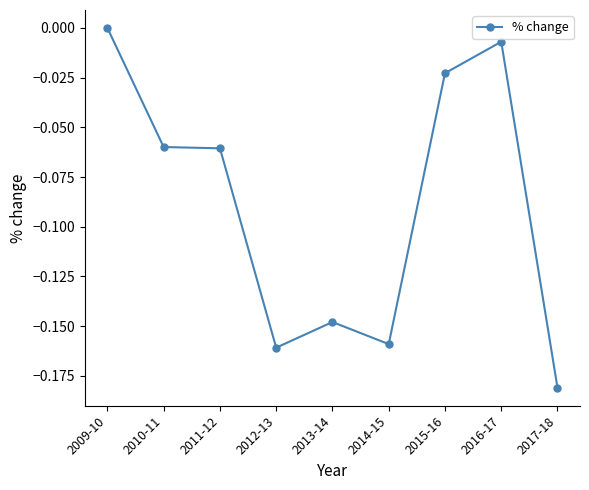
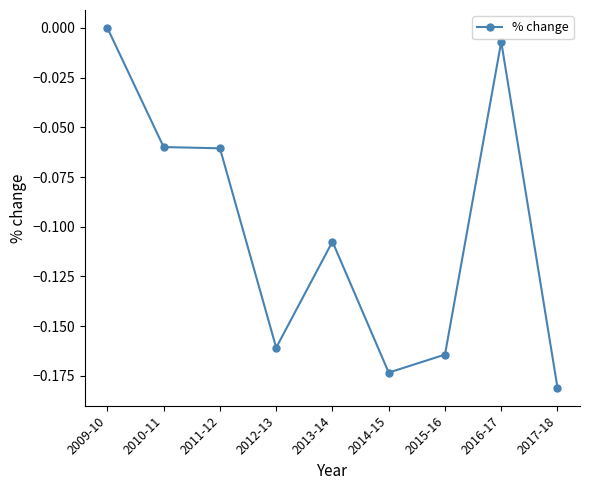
2013-14: -0.148 -> -0.107
2014-15: -0.159 -> -0.173
2015-16: -0.023 -> -0.164
